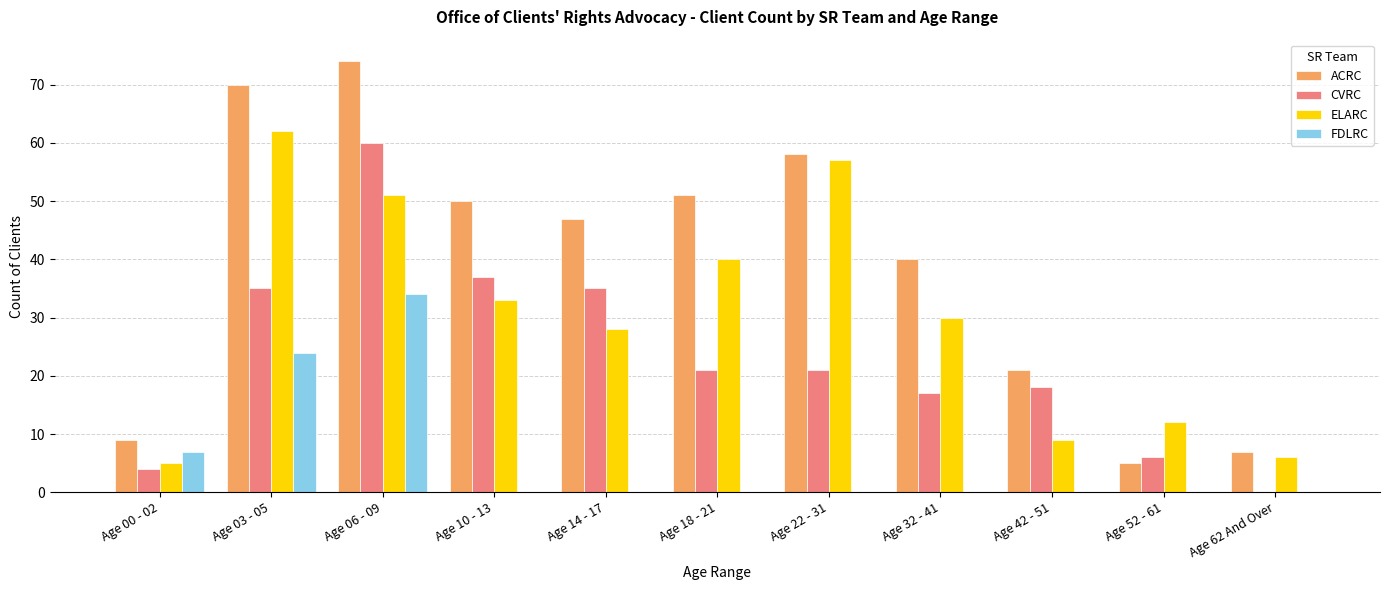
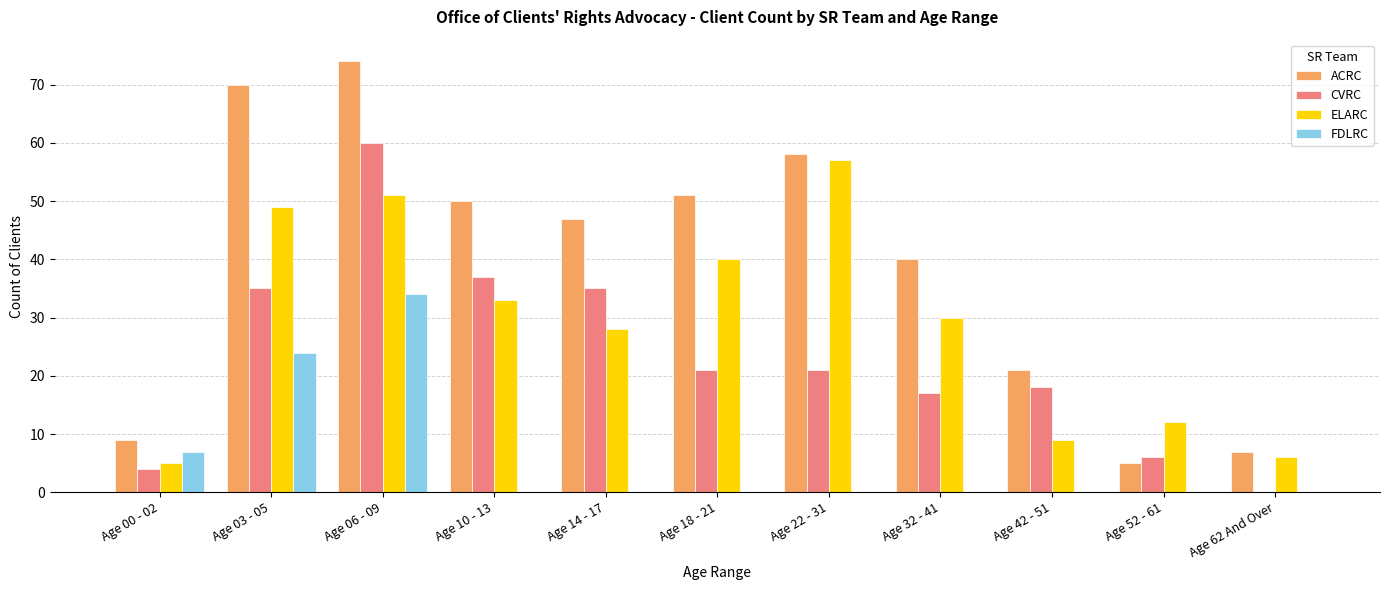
ELARC, Age 03 - 05: 62 -> 49
